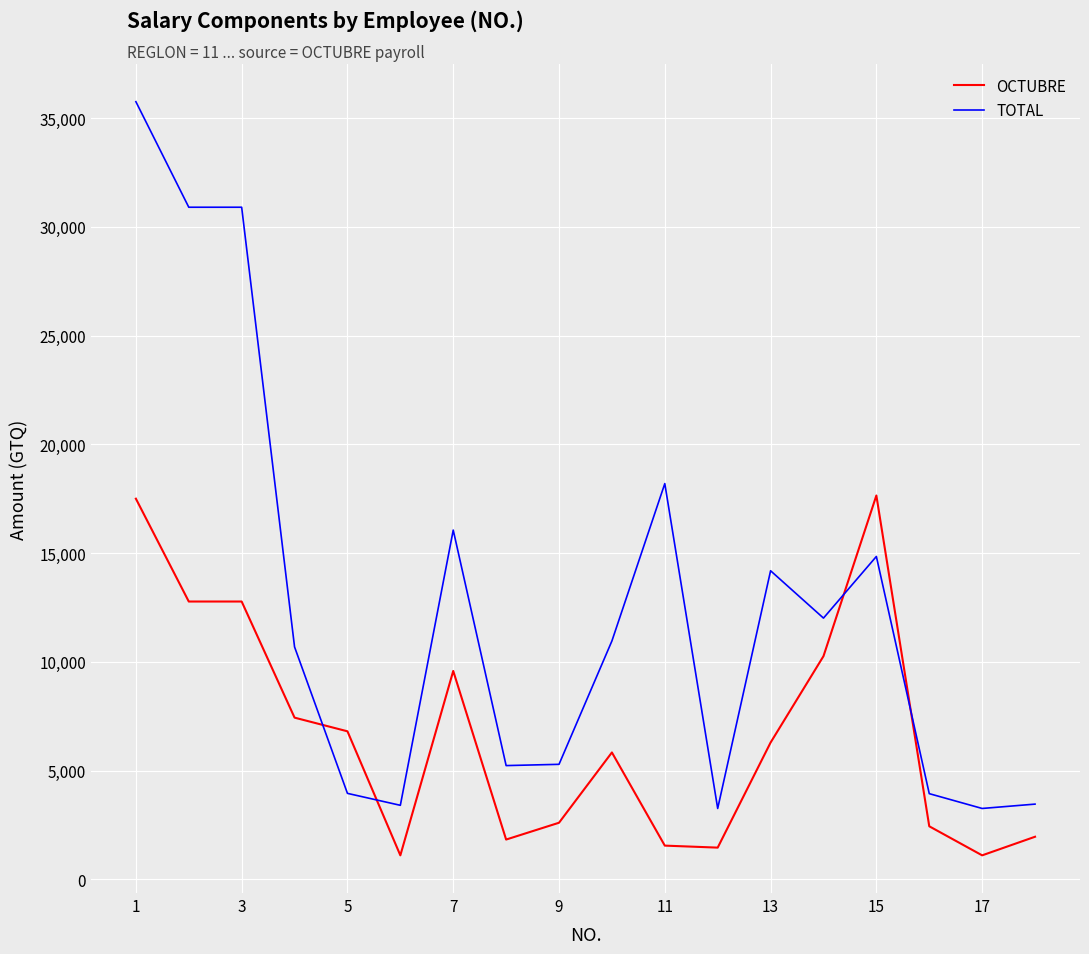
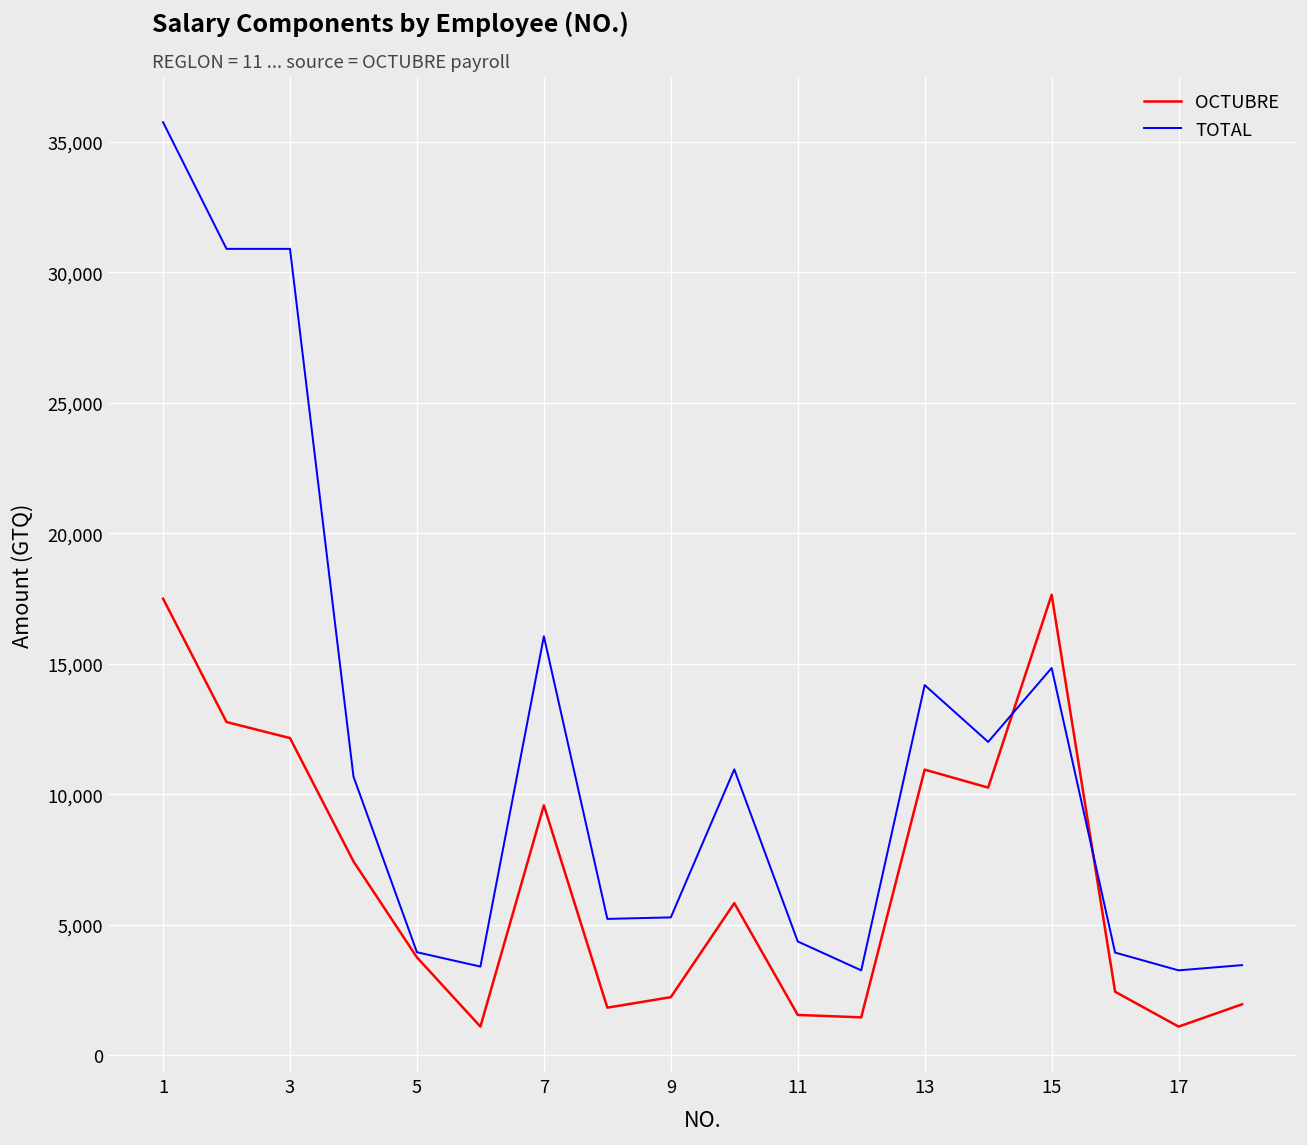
OCTUBRE, 3: 12,800 -> 12,200
OCTUBRE, 5: 6,800 -> 3,800
OCTUBRE, 9: 2,600 -> 2,200
TOTAL, 11: 18,200 -> 4,400
OCTUBRE, 13: 6,300 -> 10,900
